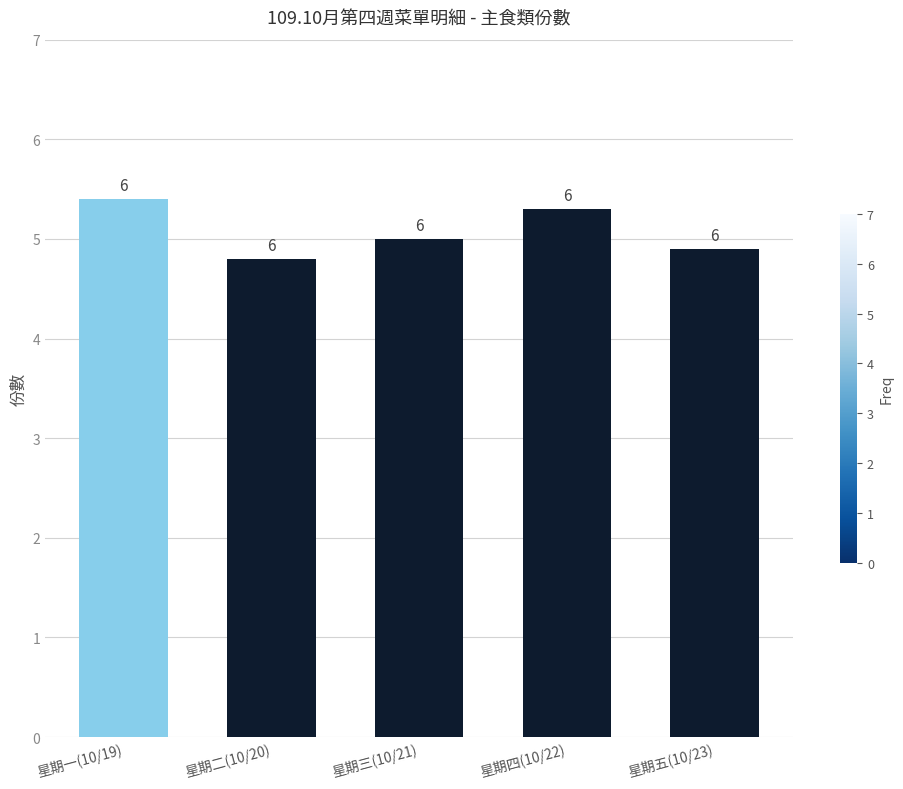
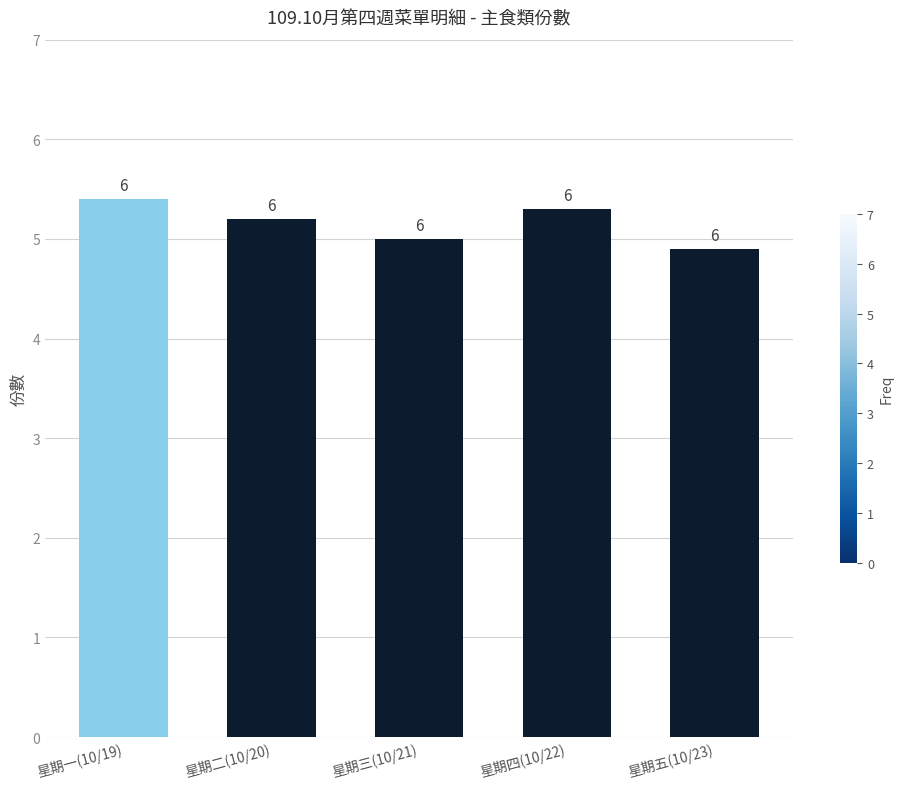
星期二(10/20): 4.8 -> 5.2
